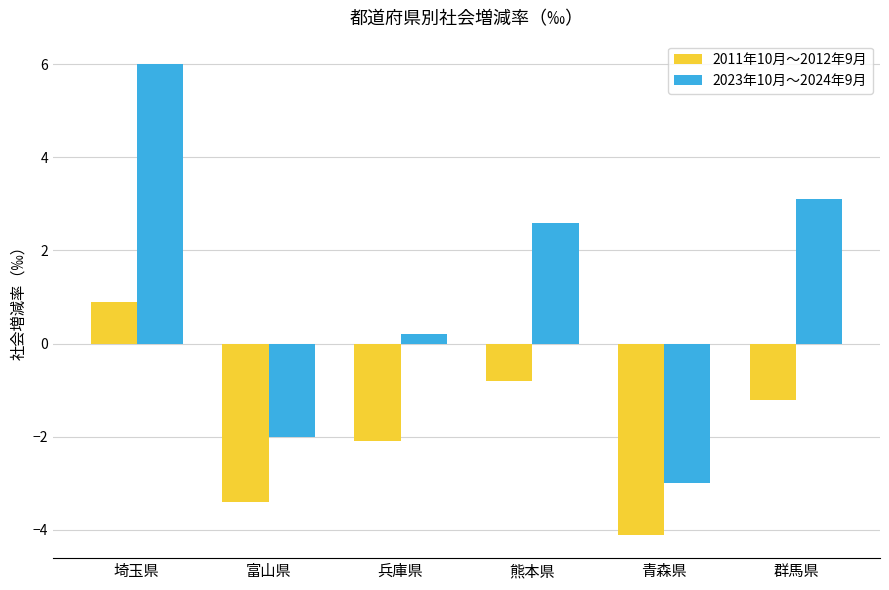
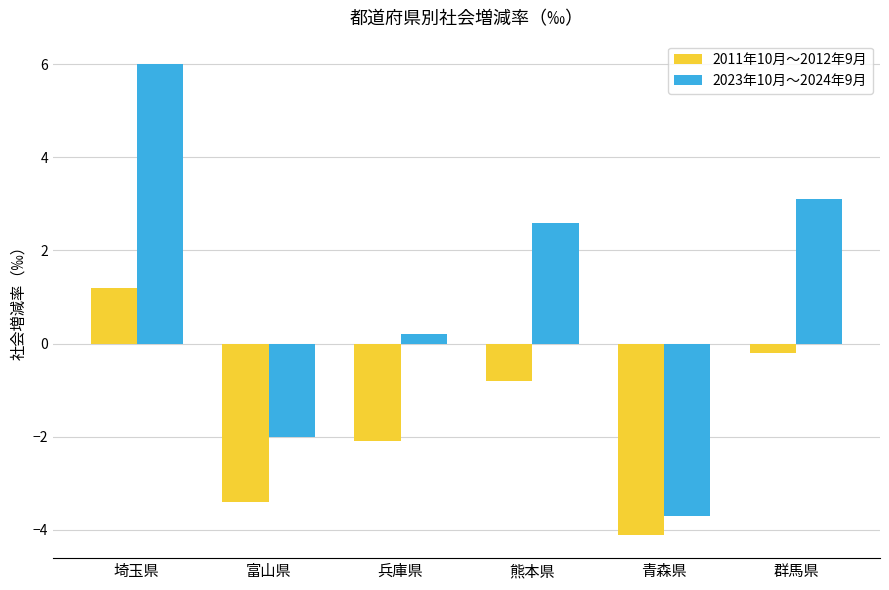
2011年10月～2012年9月, 埼玉県: 0.9 -> 1.2
2023年10月～2024年9月, 青森県: -3.0 -> -3.7
2011年10月～2012年9月, 群馬県: -1.2 -> -0.2
